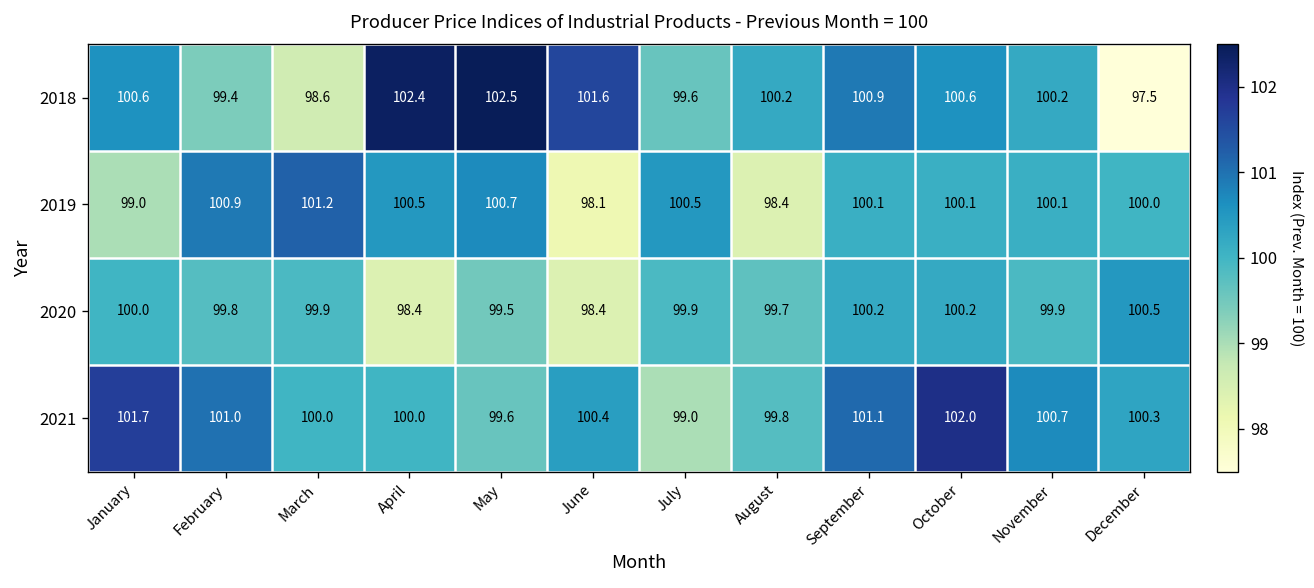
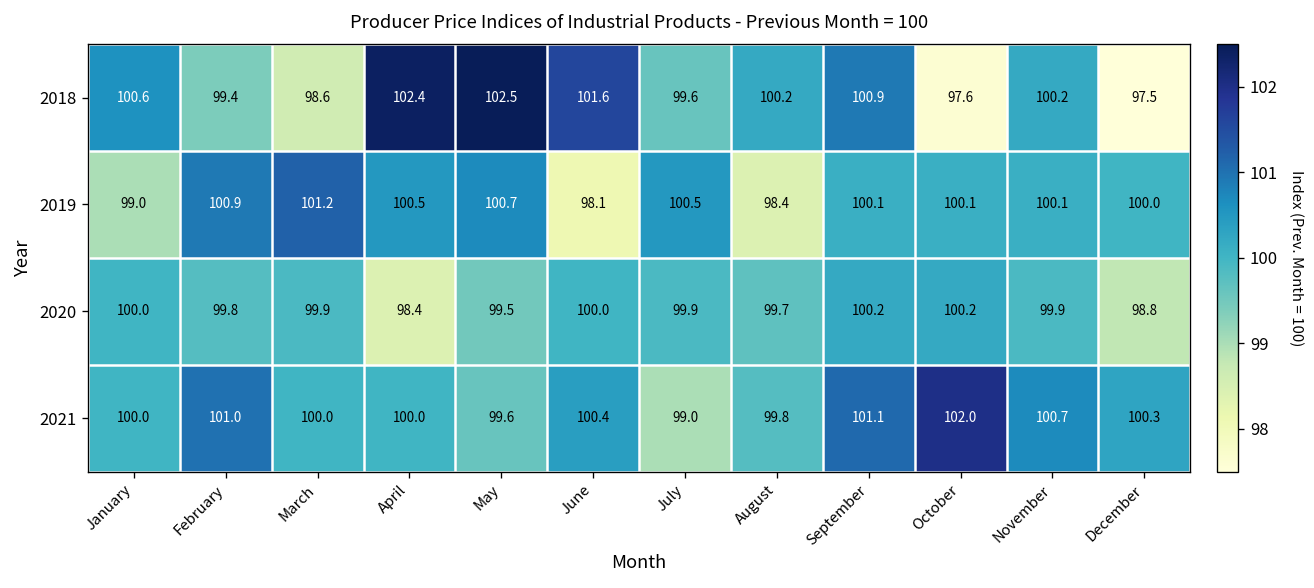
2018, October: 100.6 -> 97.6
2020, June: 98.4 -> 100.0
2020, December: 100.5 -> 98.8
2021, January: 101.7 -> 100.0
